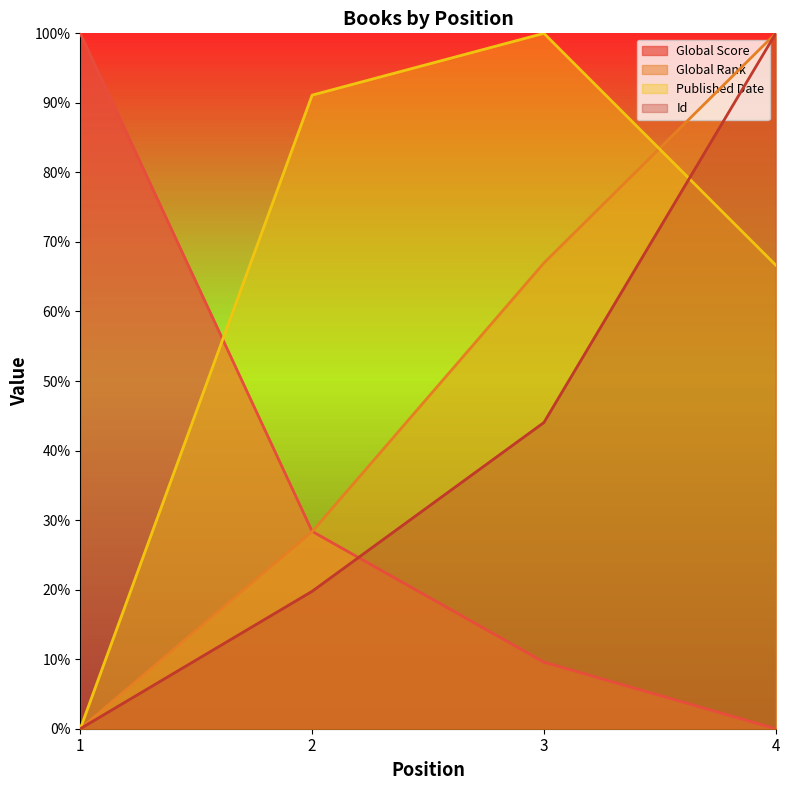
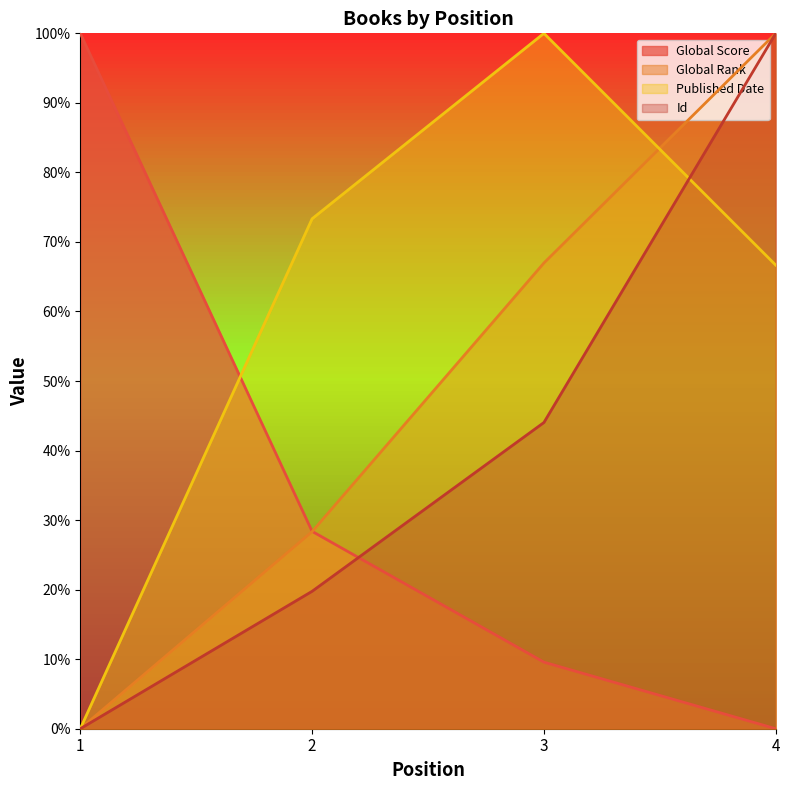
Published Date, 2: 91% -> 73%
